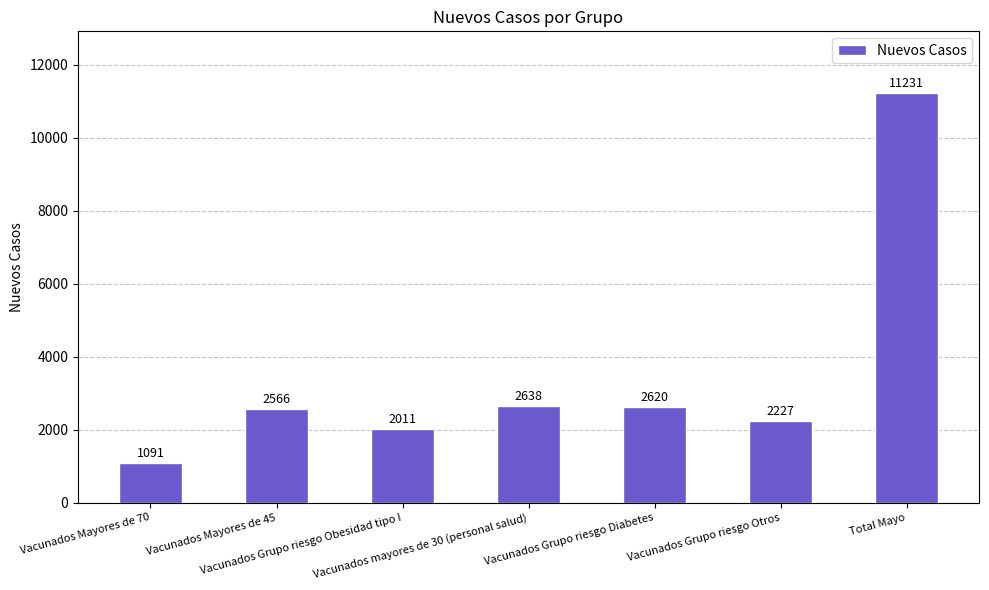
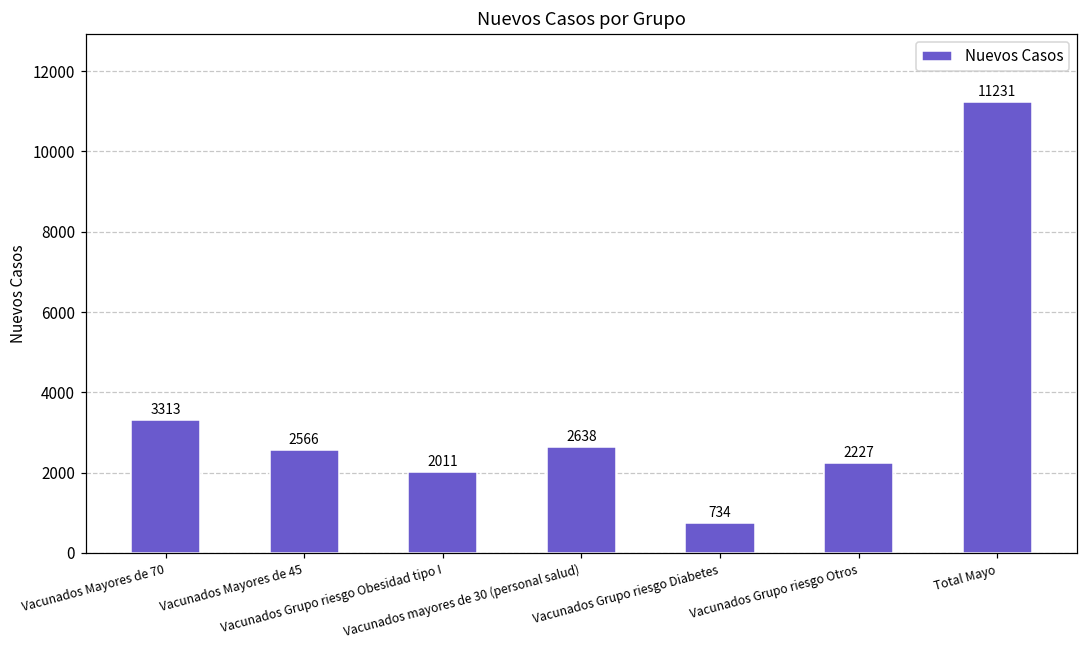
Vacunados Mayores de 70: 1091 -> 3313
Vacunados Grupo riesgo Diabetes: 2620 -> 734
